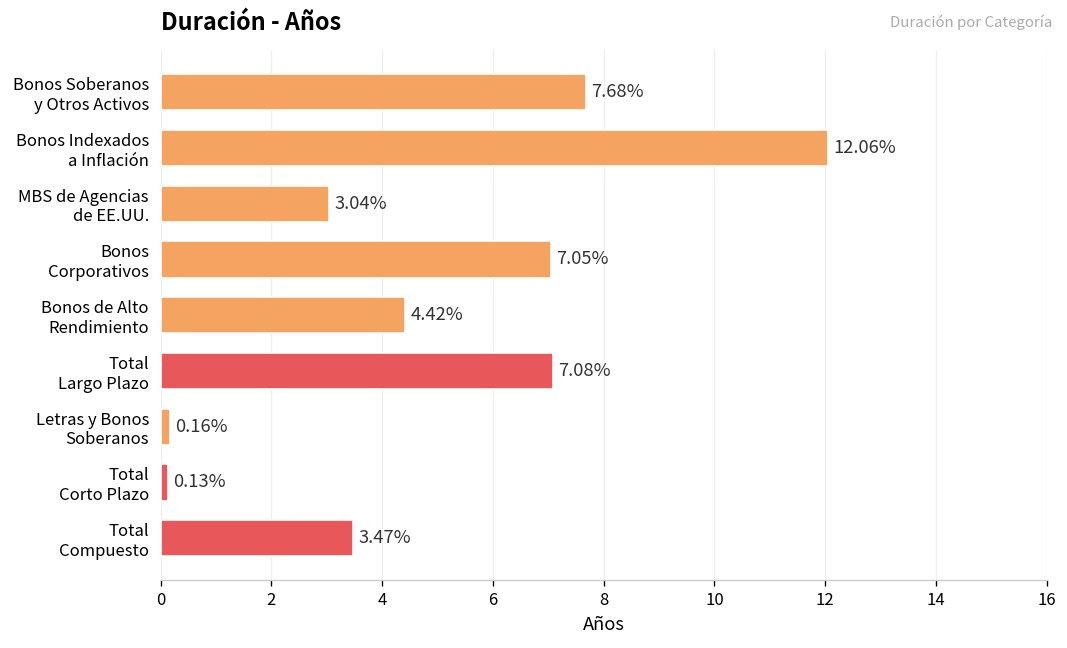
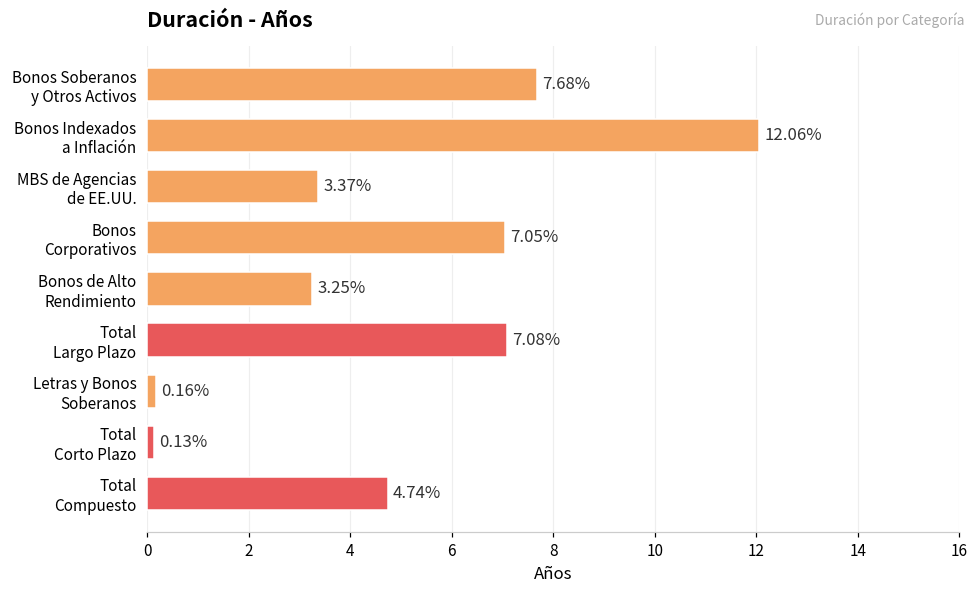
MBS de Agencias de EE.UU.: 3.04% -> 3.37%
Bonos de Alto Rendimiento: 4.42% -> 3.25%
Total Compuesto: 3.47% -> 4.74%
